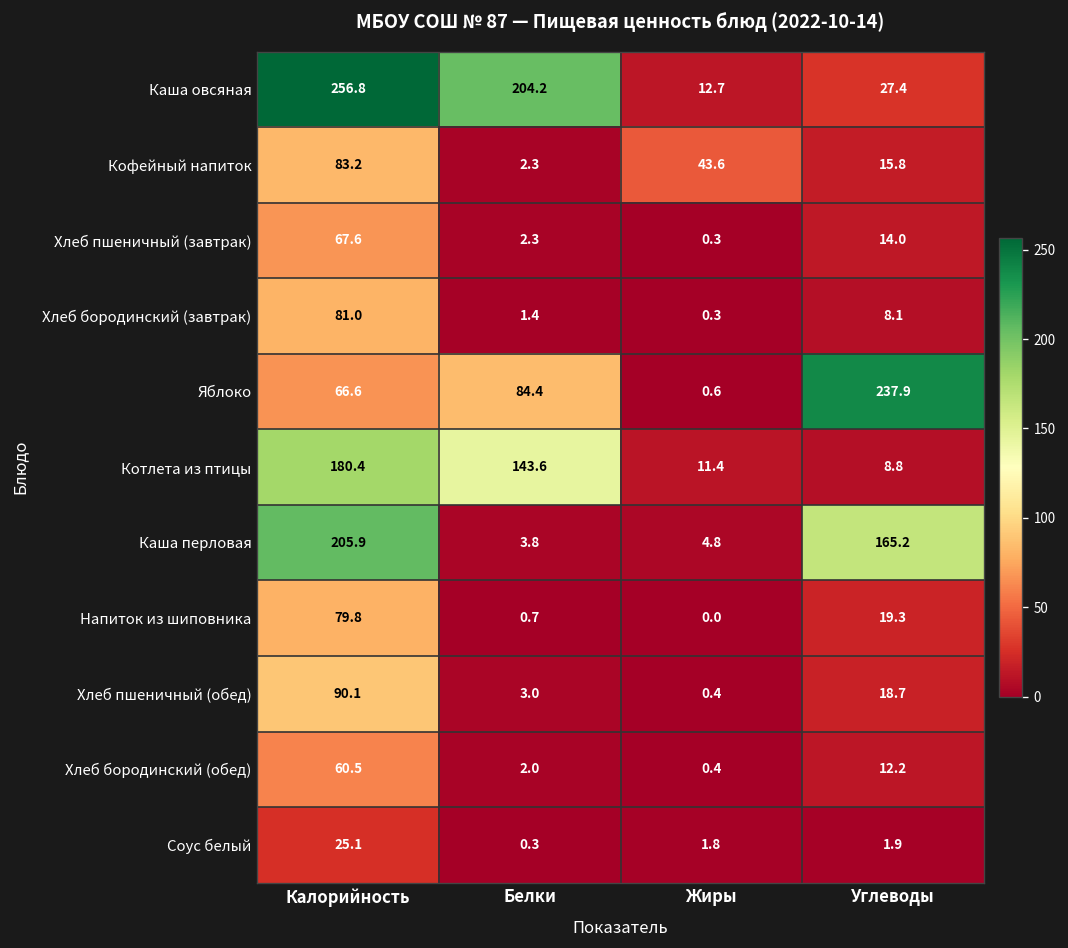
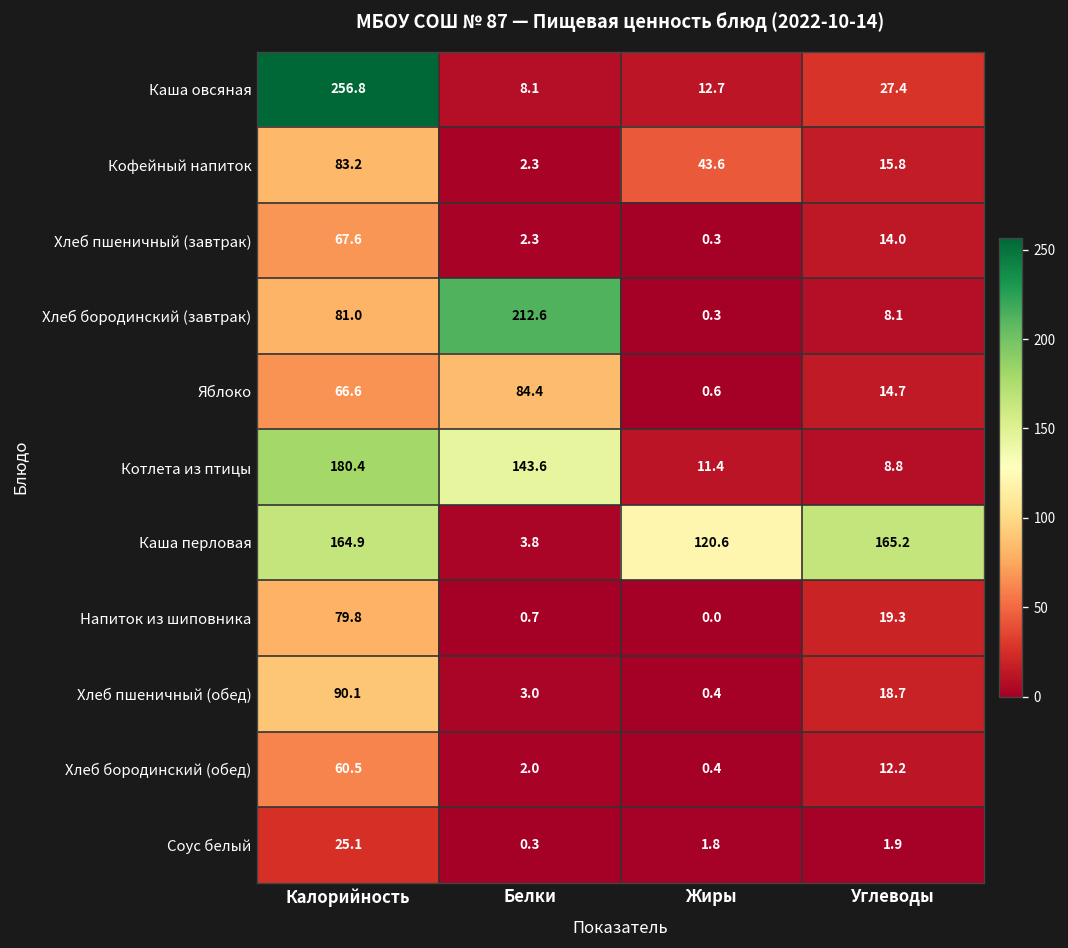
Каша овсяная, Белки: 204.2 -> 8.1
Хлеб бородинский (завтрак), Белки: 1.4 -> 212.6
Яблоко, Углеводы: 237.9 -> 14.7
Каша перловая, Калорийность: 205.9 -> 164.9
Каша перловая, Жиры: 4.8 -> 120.6
